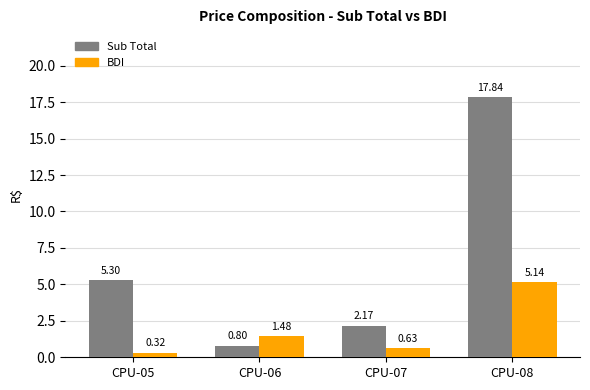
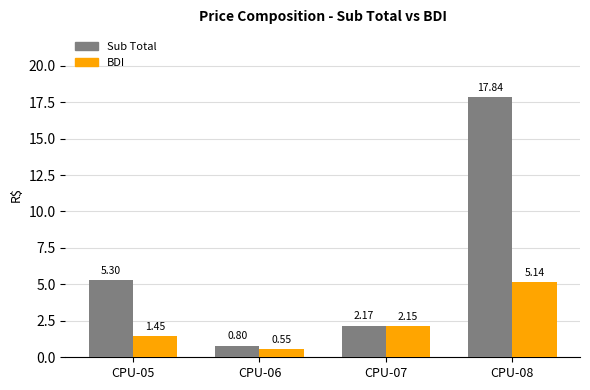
BDI, CPU-05: 0.32 -> 1.45
BDI, CPU-06: 1.48 -> 0.55
BDI, CPU-07: 0.63 -> 2.15
